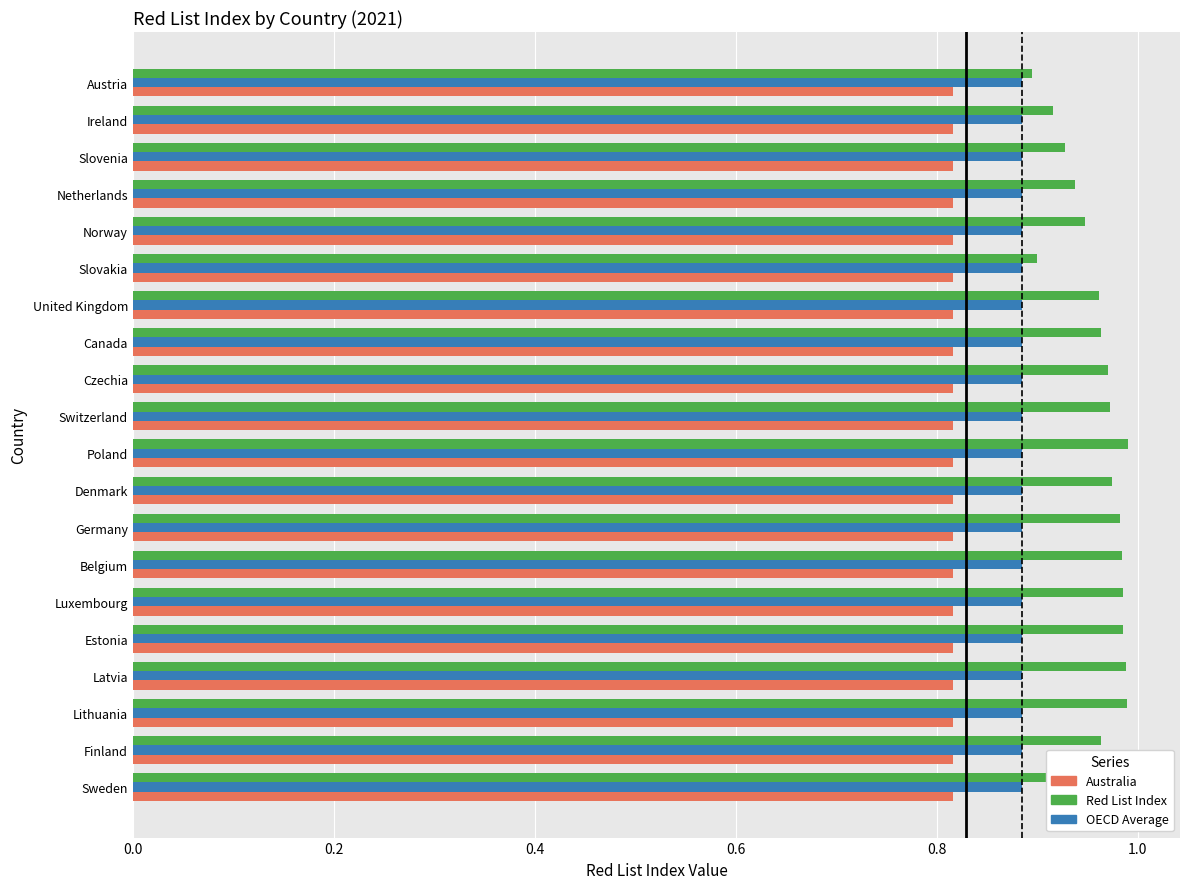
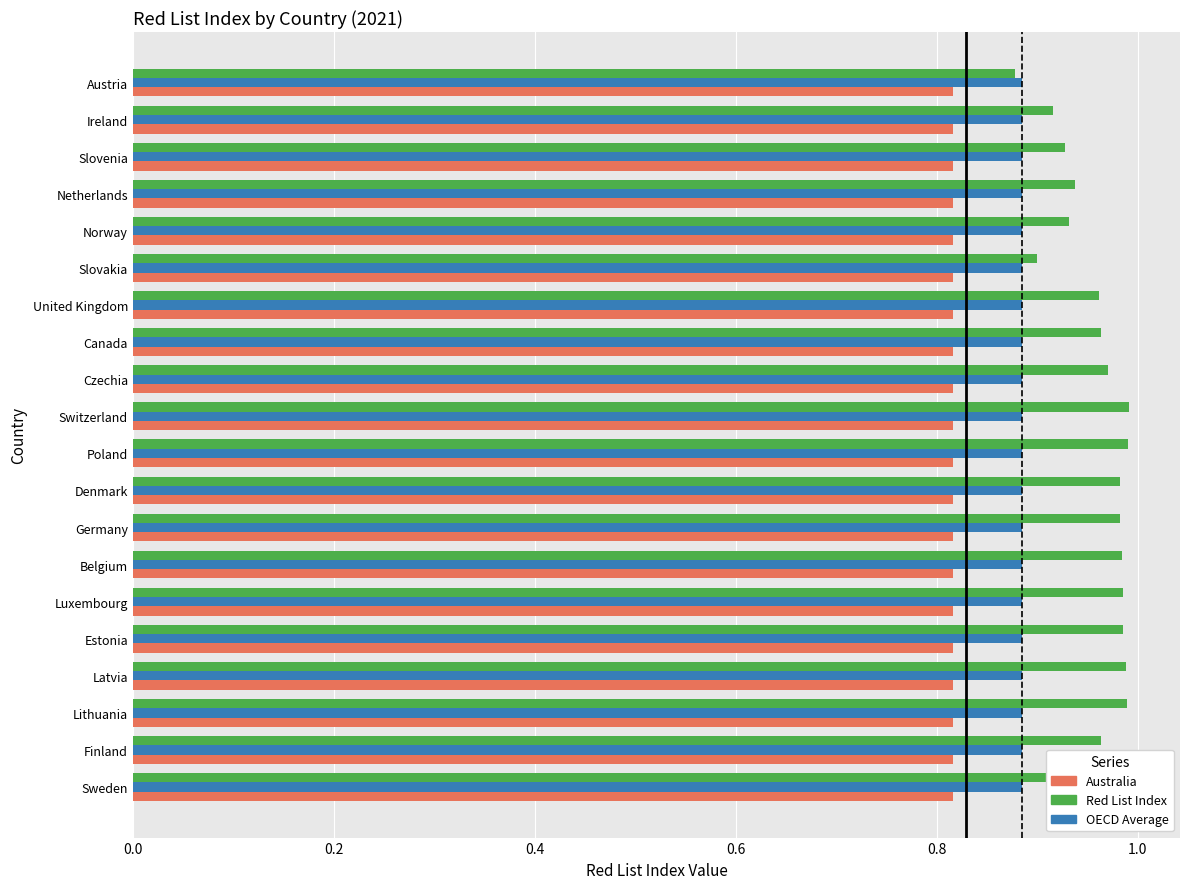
Red List Index, Austria: 0.895 -> 0.878
Red List Index, Norway: 0.947 -> 0.931
Red List Index, Switzerland: 0.973 -> 0.991
Red List Index, Denmark: 0.974 -> 0.982
